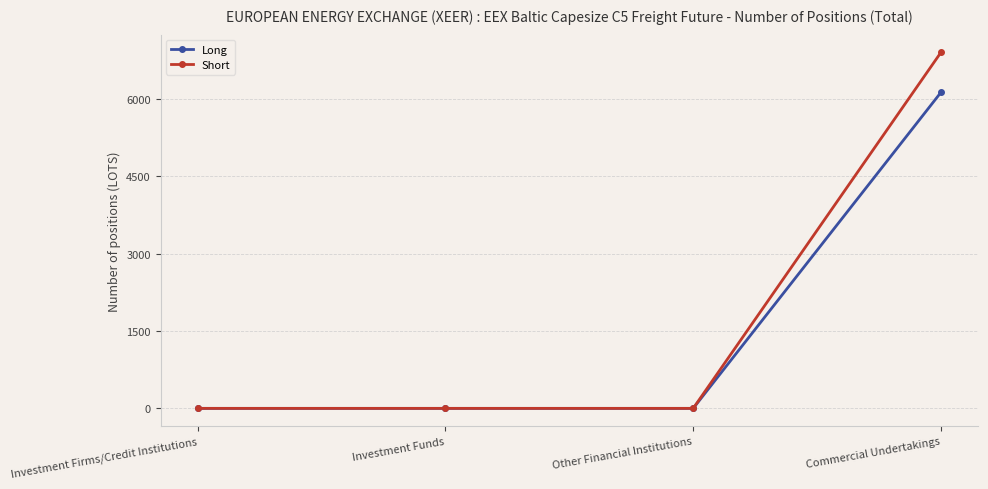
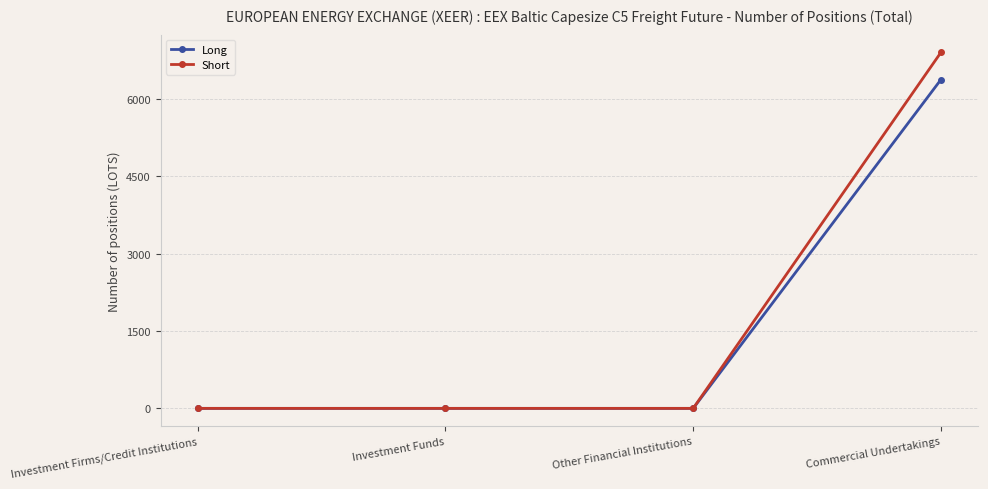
Long, Commercial Undertakings: 6100 -> 6400
